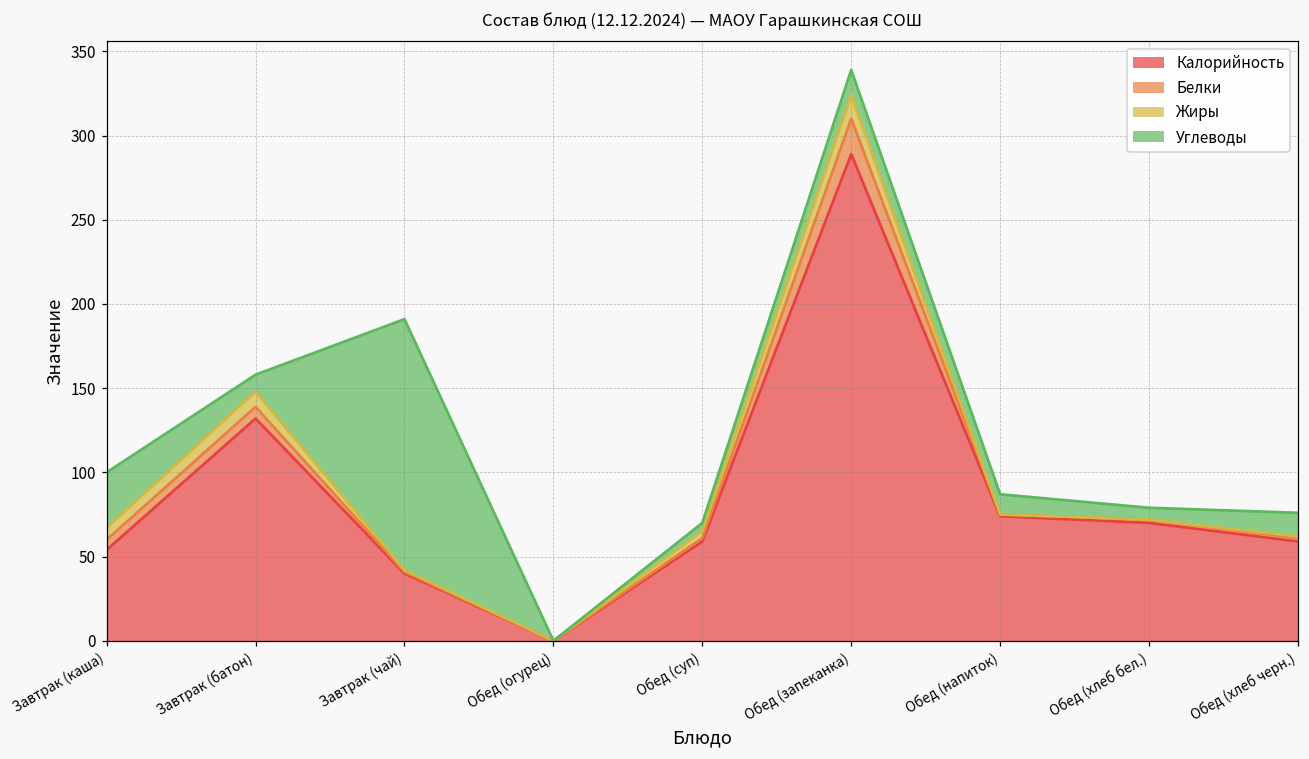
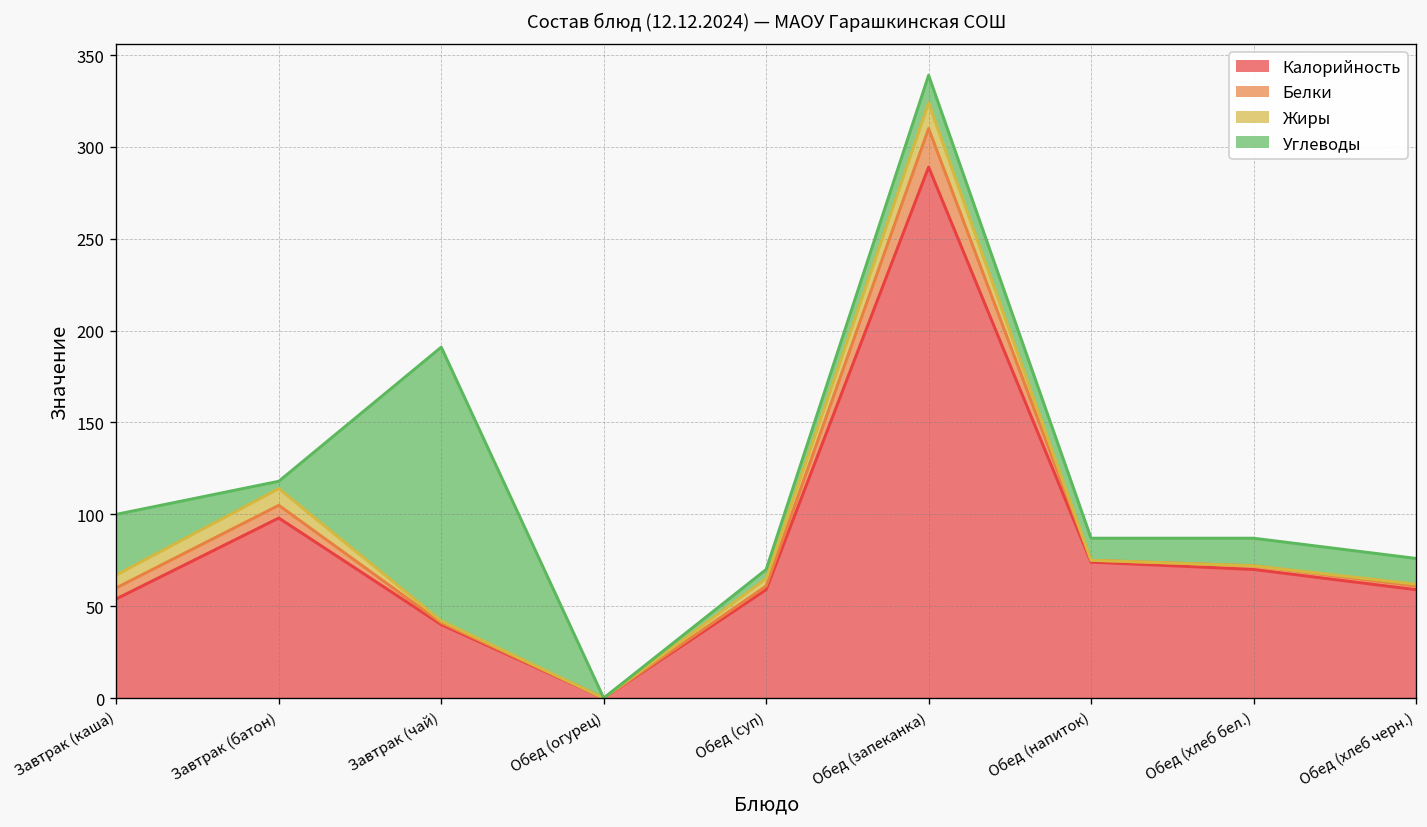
Калорийность, Завтрак (батон): 132 -> 98
Углеводы, Завтрак (батон): 10 -> 4
Углеводы, Обед (хлеб бел.): 7 -> 15
